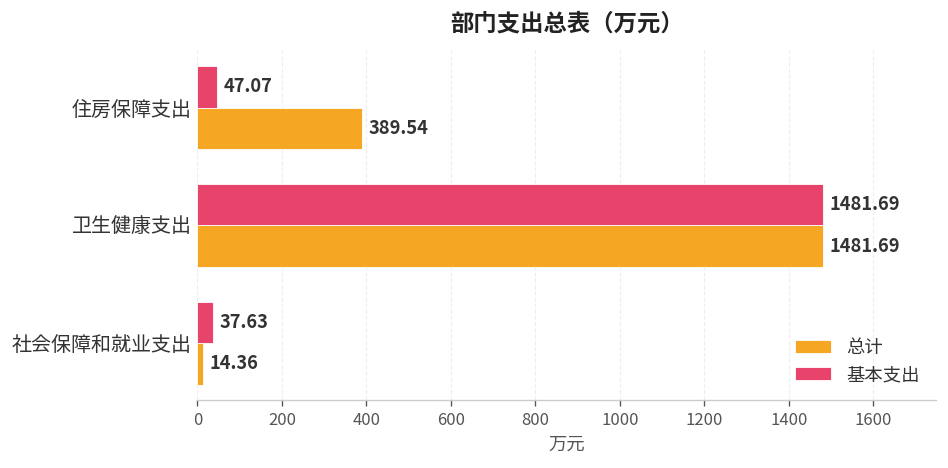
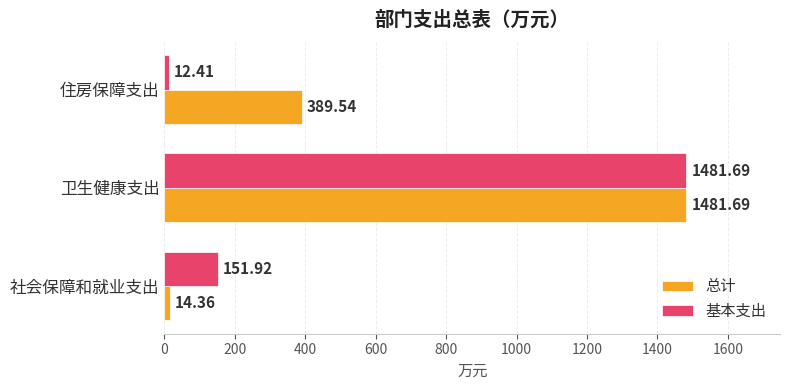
基本支出, 住房保障支出: 47.07 -> 12.41
基本支出, 社会保障和就业支出: 37.63 -> 151.92
